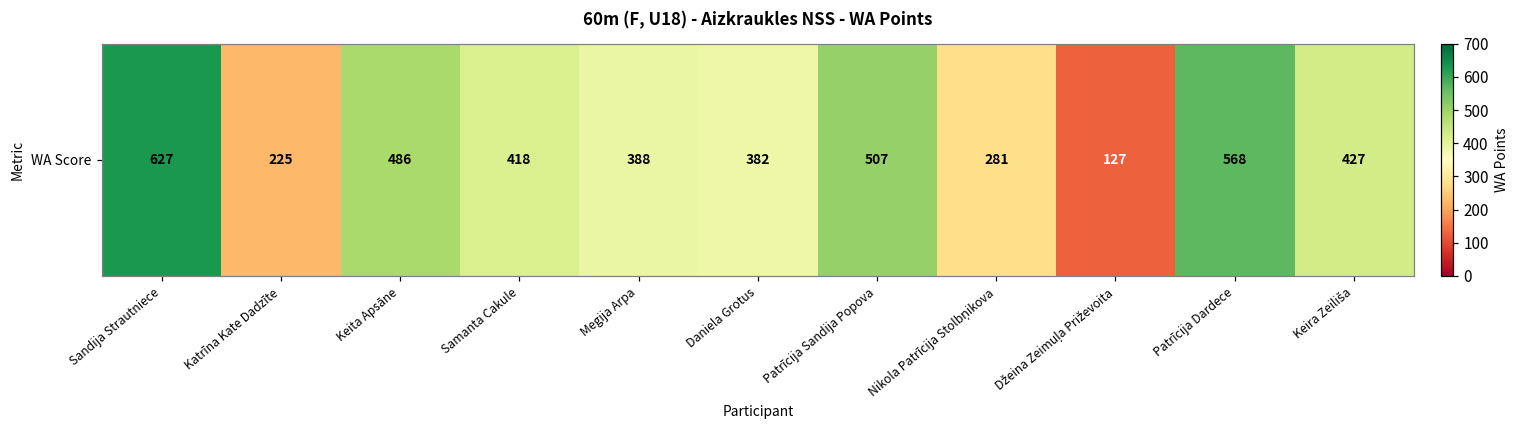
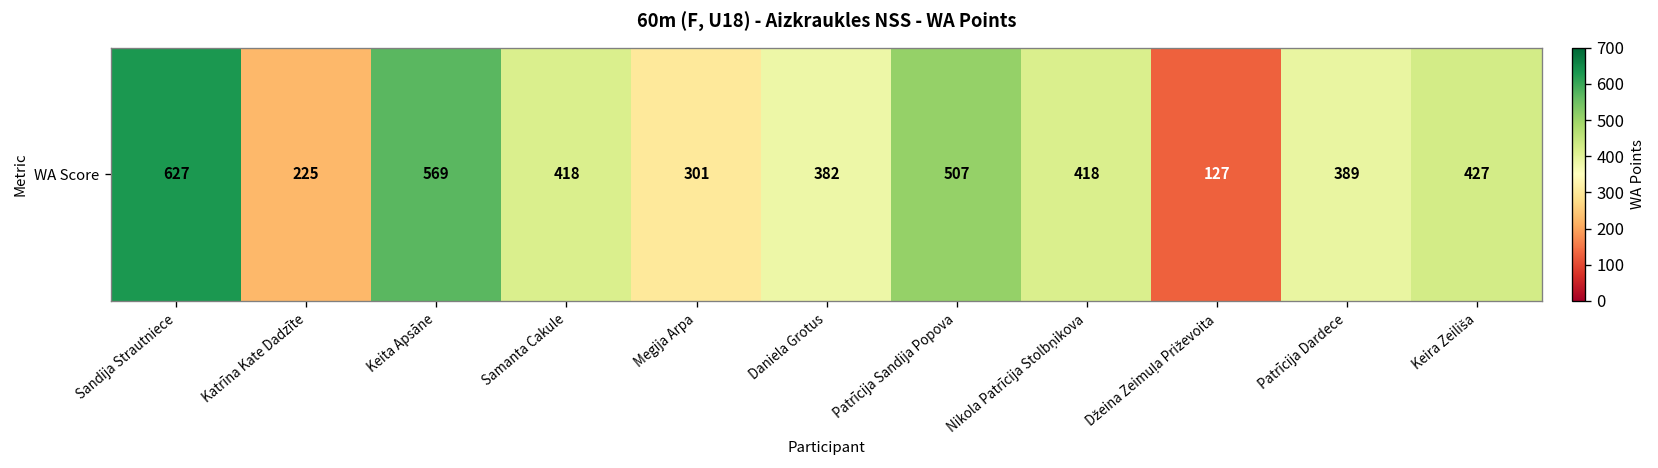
WA Score, Keita Apsāne: 486 -> 569
WA Score, Megija Arpa: 388 -> 301
WA Score, Nikola Patrīcija Stolbņikova: 281 -> 418
WA Score, Patrīcija Dardece: 568 -> 389
